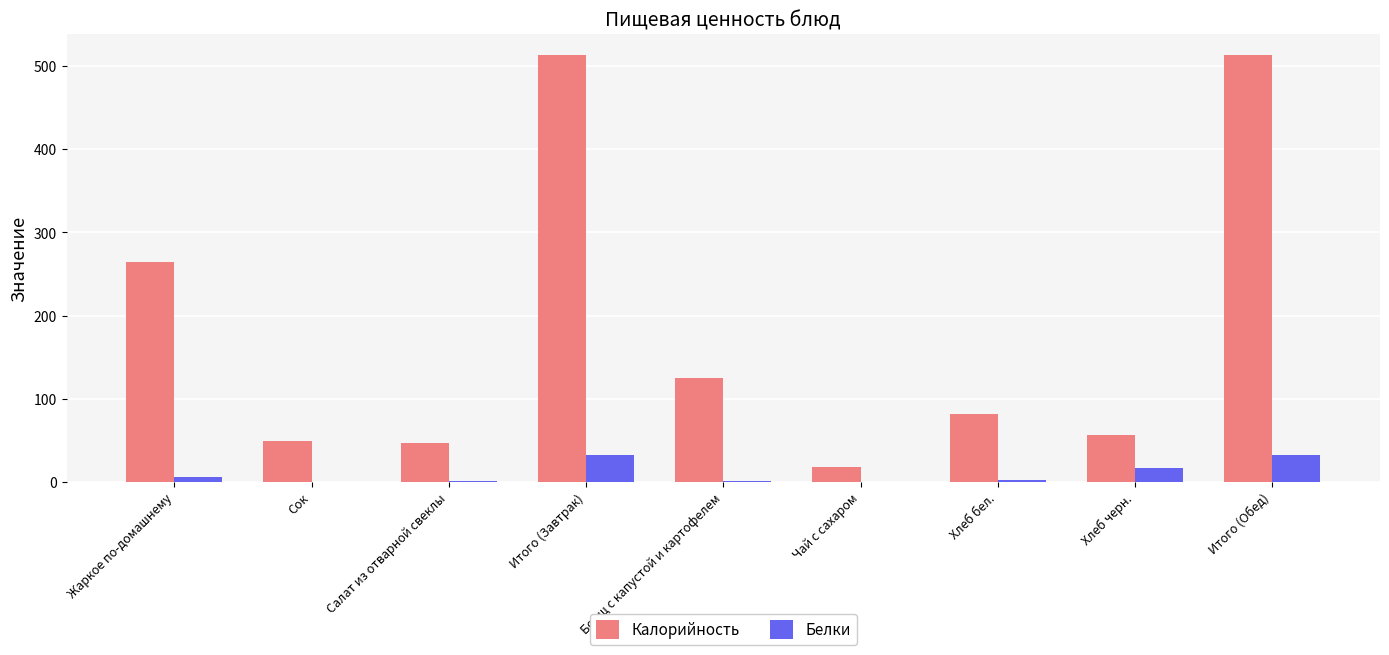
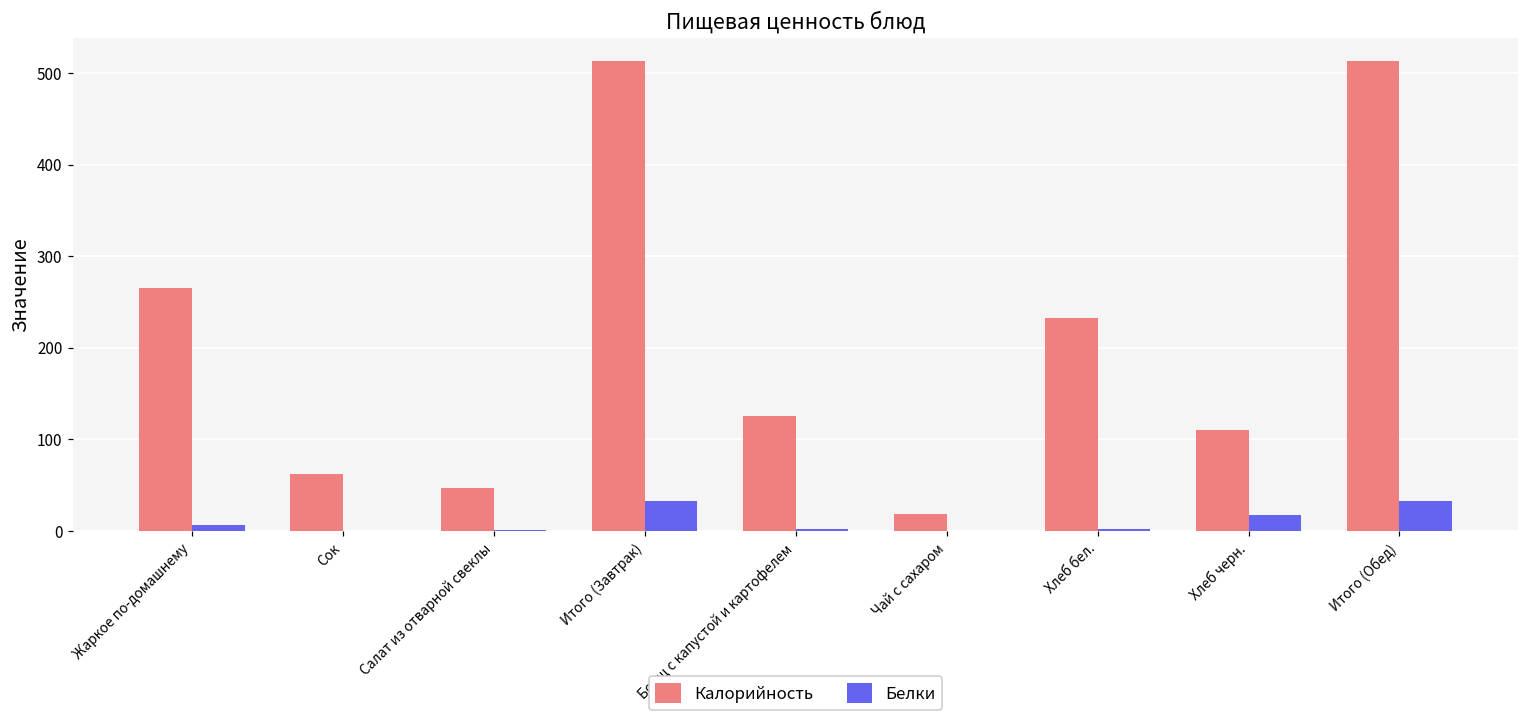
Калорийность, Сок: 50 -> 60
Калорийность, Хлеб бел.: 80 -> 230
Калорийность, Хлеб черн.: 60 -> 110
